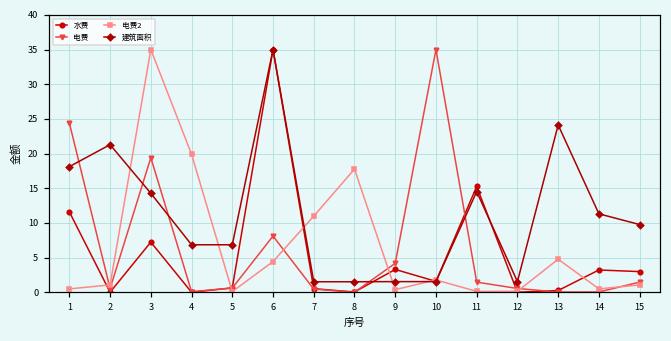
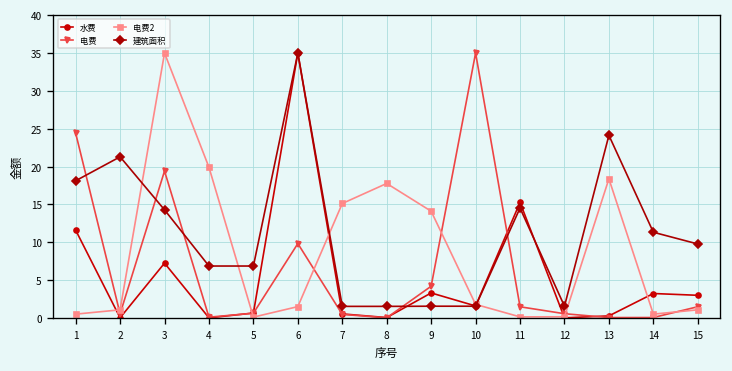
电费, 6: 8 -> 10
电费2, 6: 4 -> 1
电费2, 7: 11 -> 15
电费2, 9: 0 -> 14
电费2, 13: 5 -> 18
